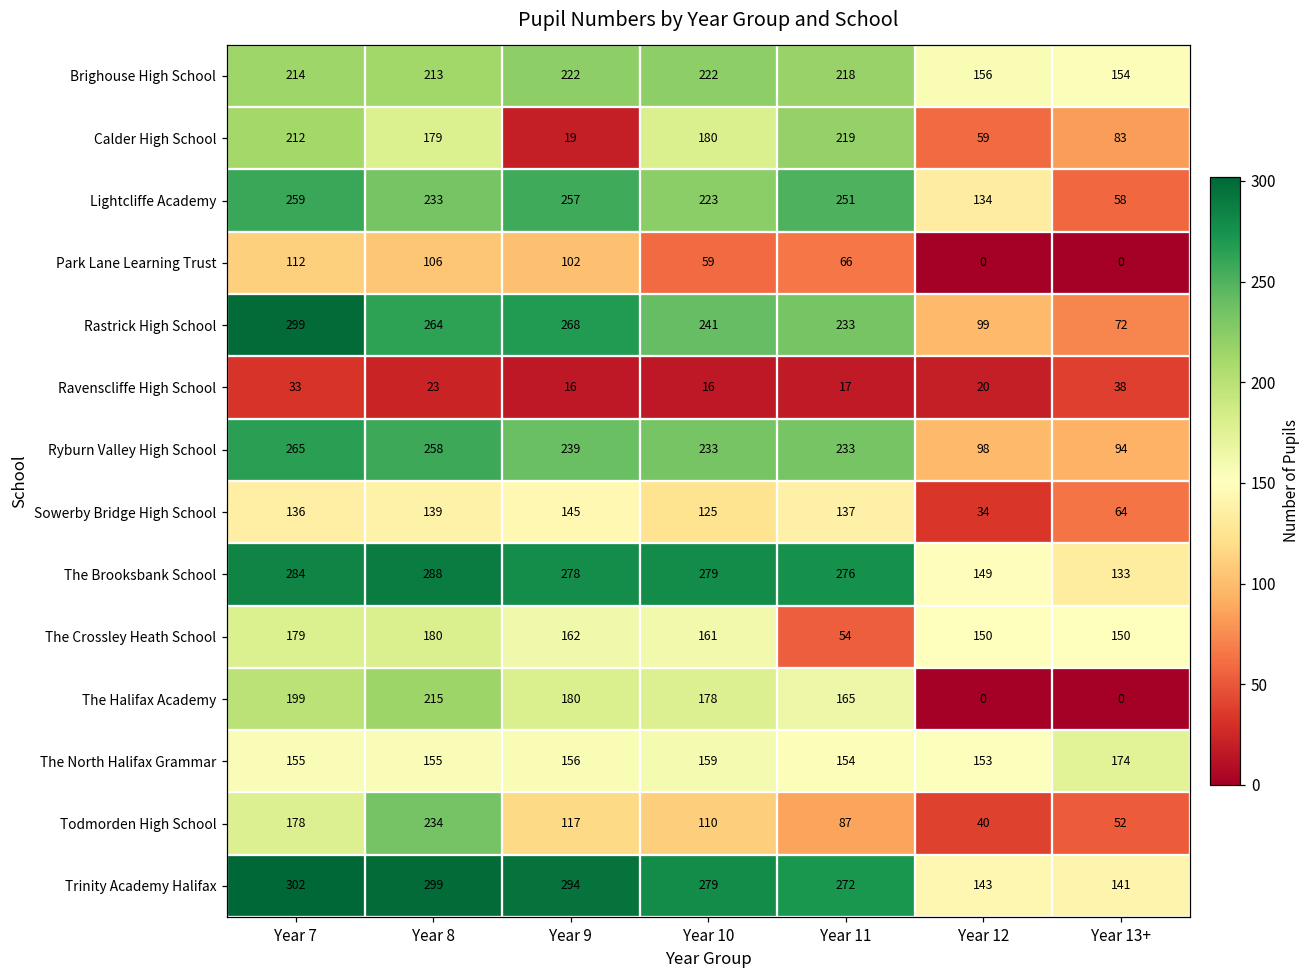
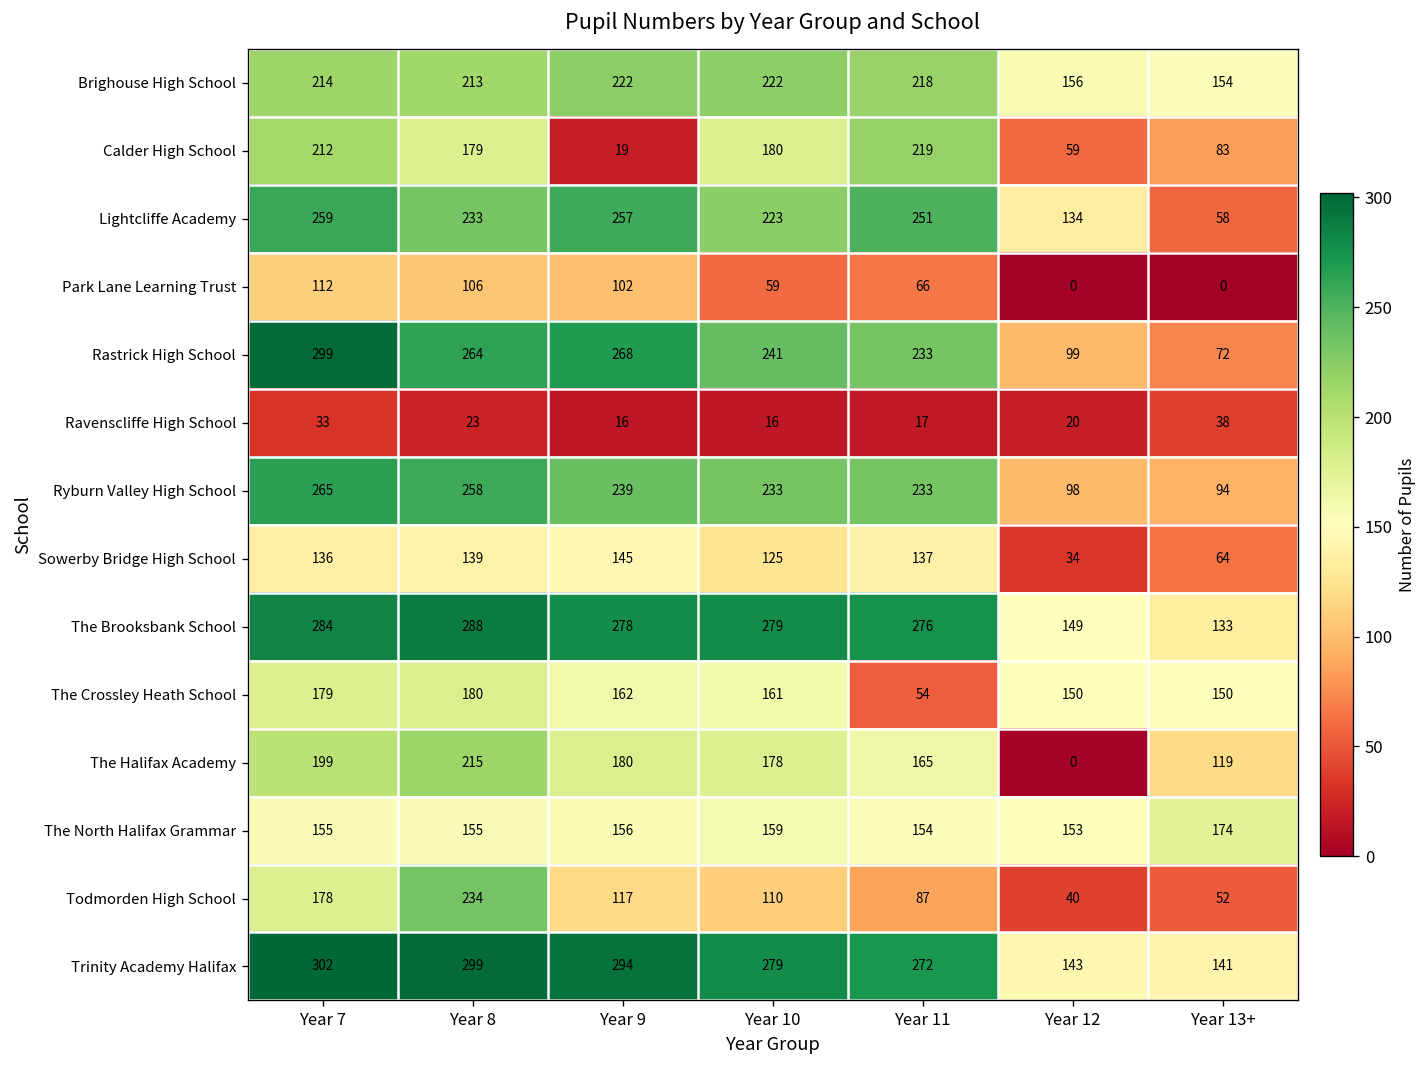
The Halifax Academy, Year 13+: 0 -> 119
